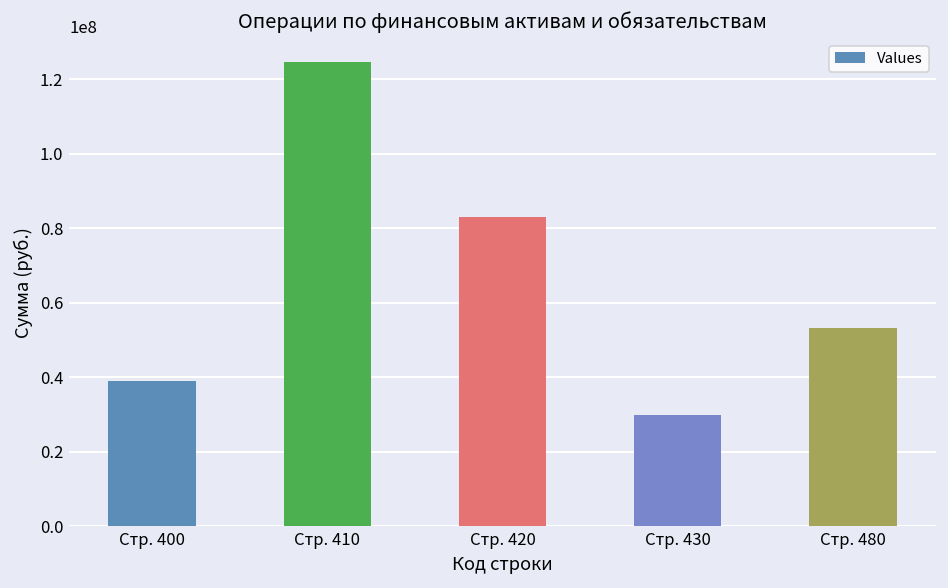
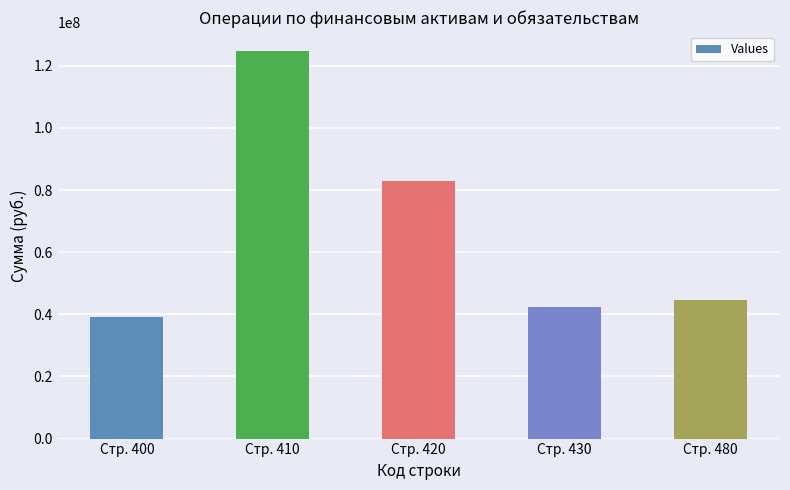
Стр. 430: 30000000 -> 43000000
Стр. 480: 53000000 -> 45000000
